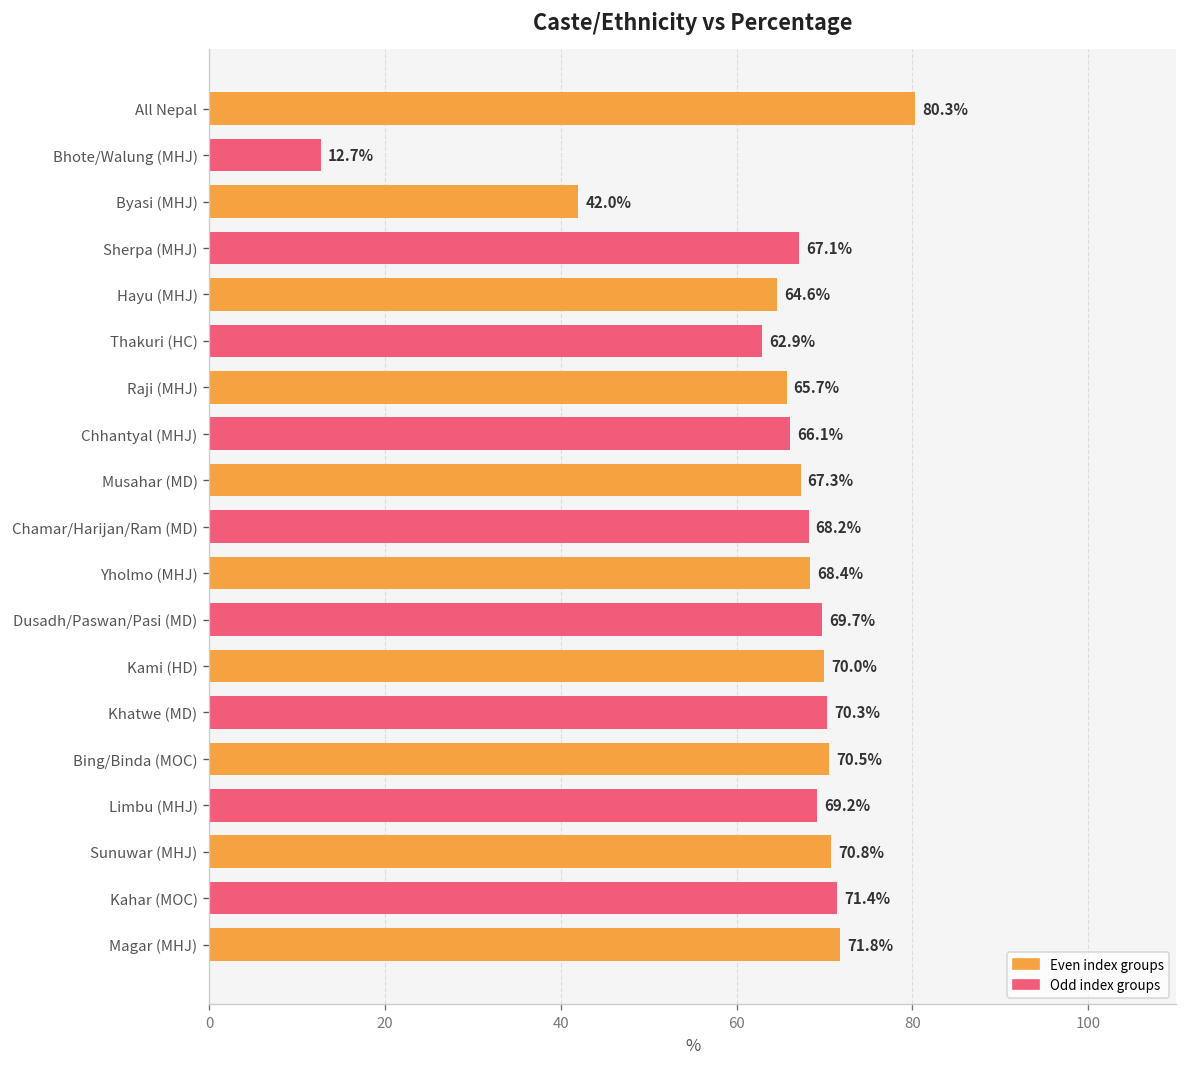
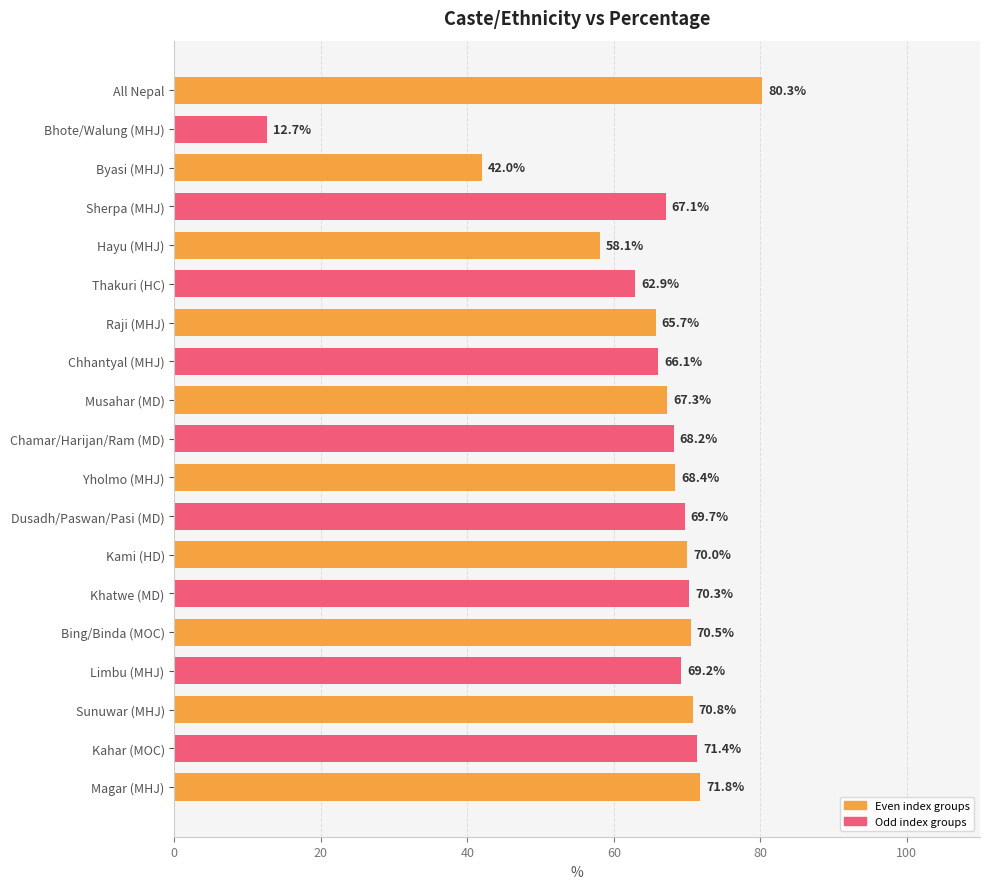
Hayu (MHJ): 64.6% -> 58.1%
